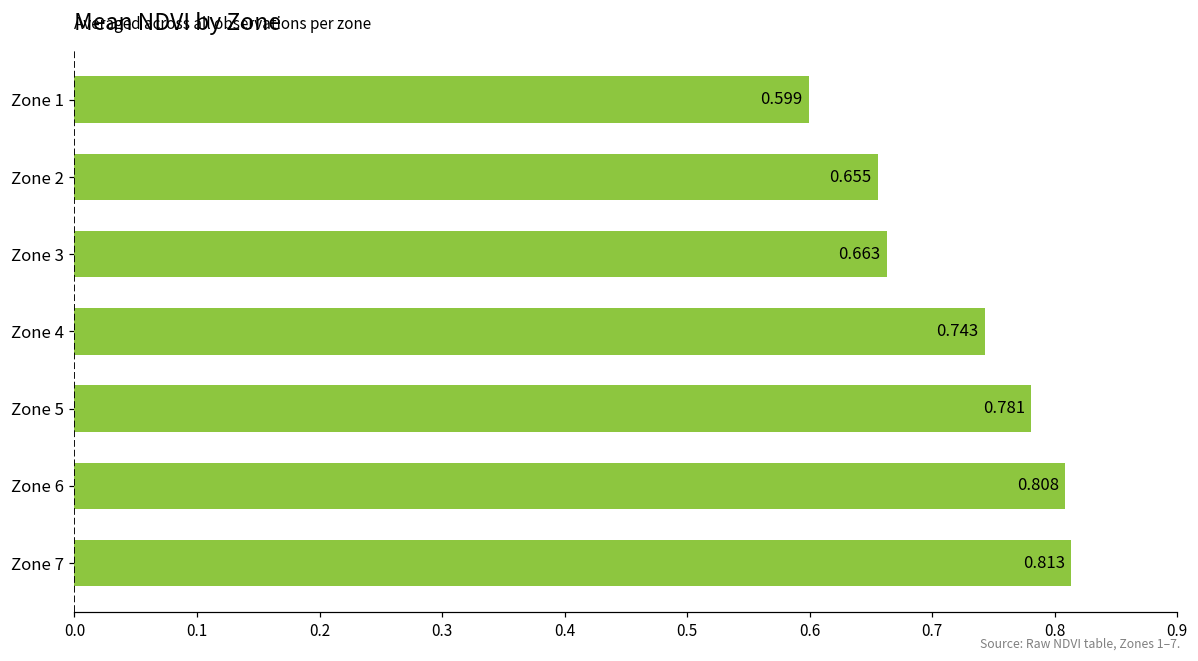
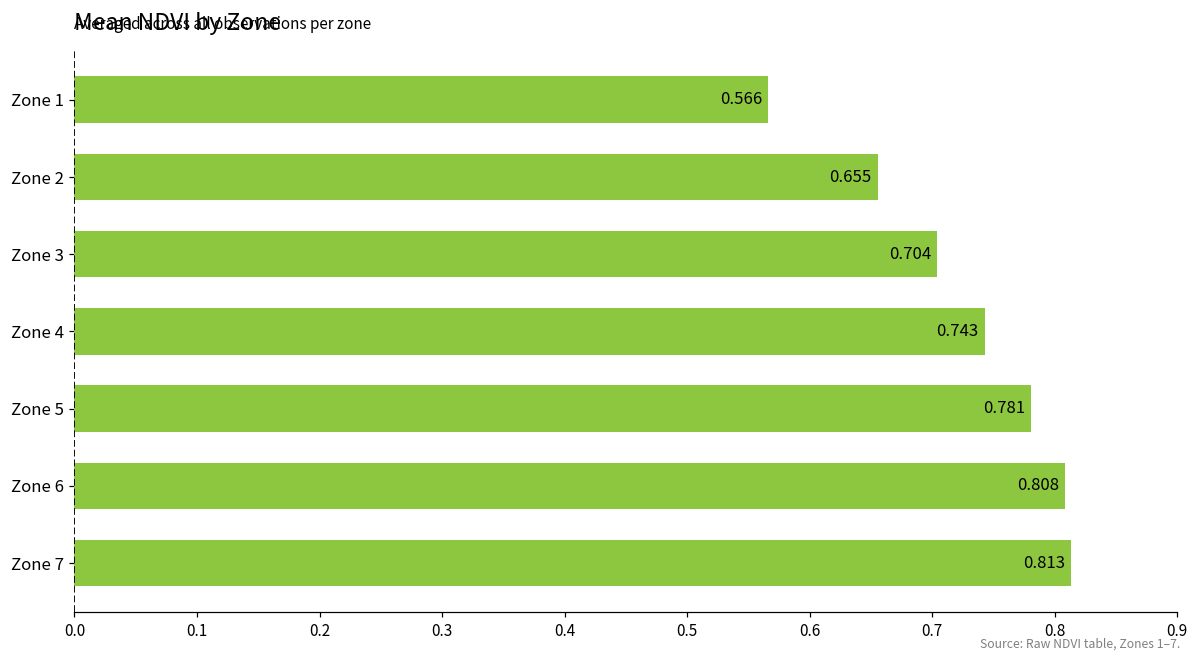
Zone 1: 0.599 -> 0.566
Zone 3: 0.663 -> 0.704
